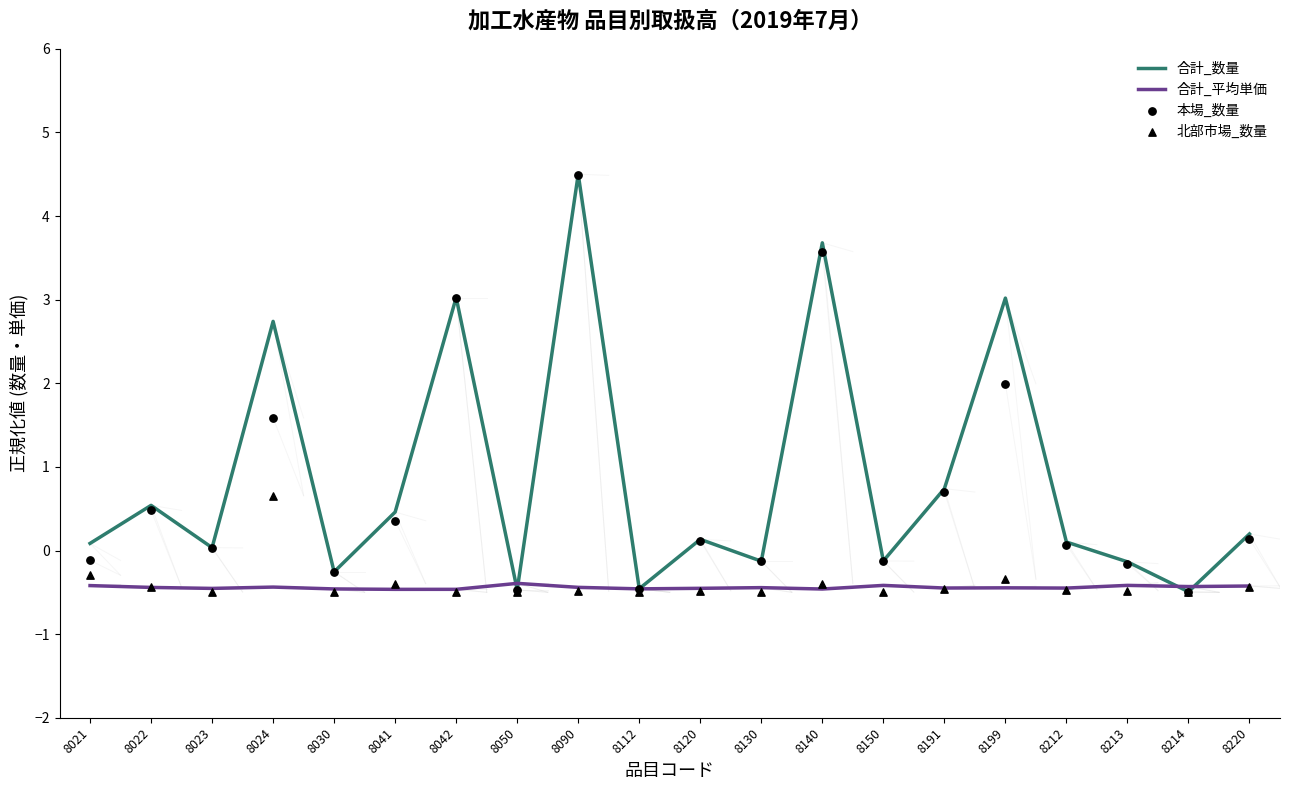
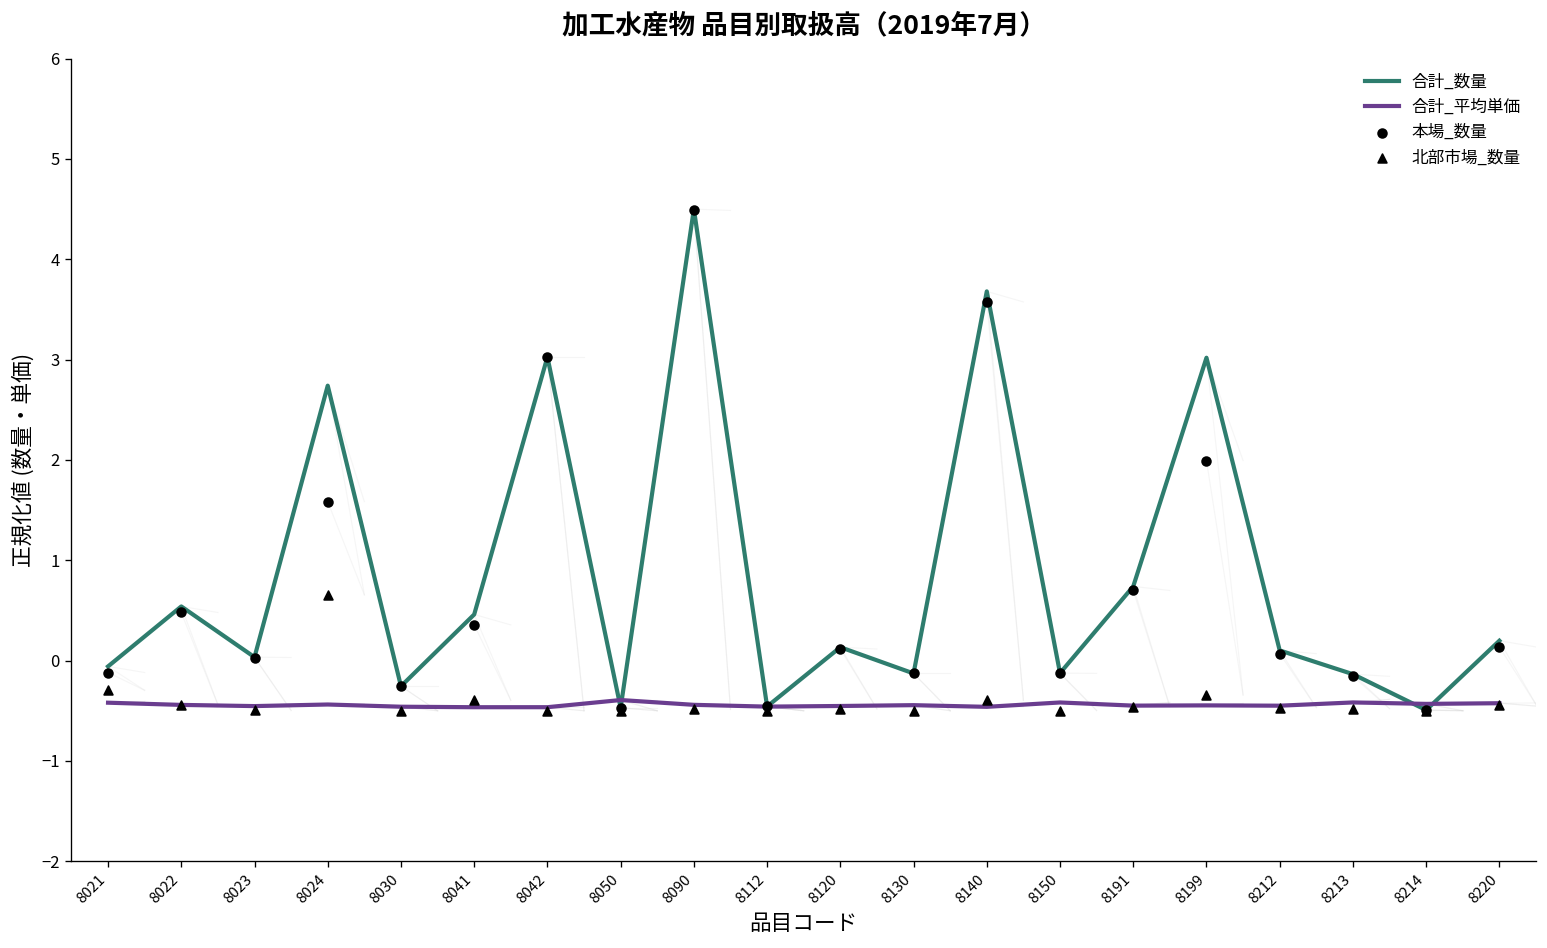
合計_数量, 8021: 0.1 -> -0.1
